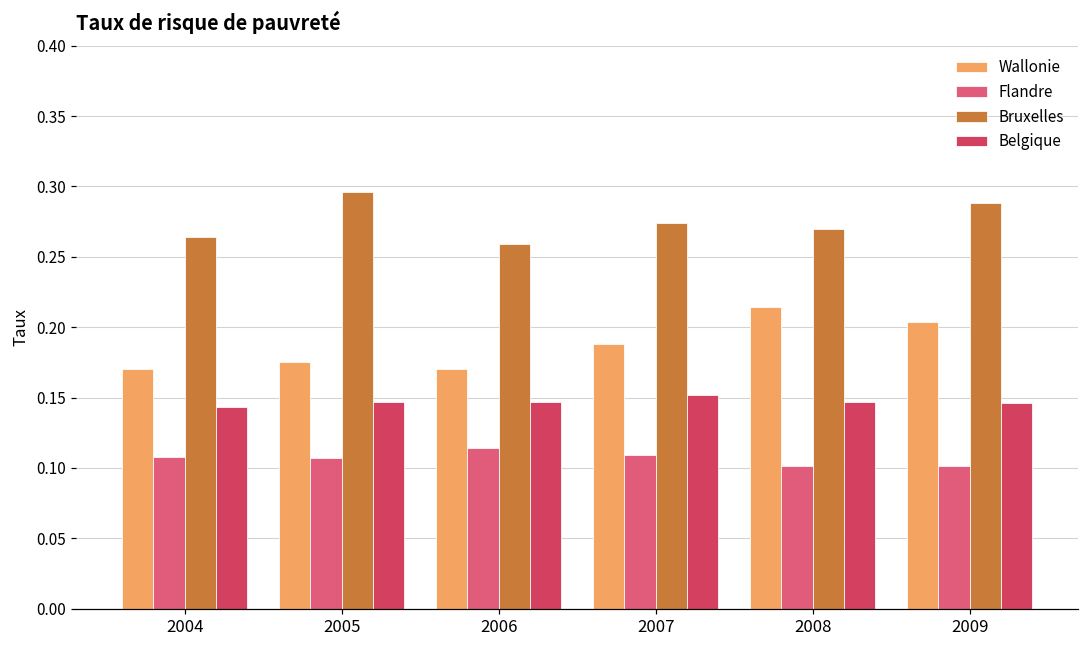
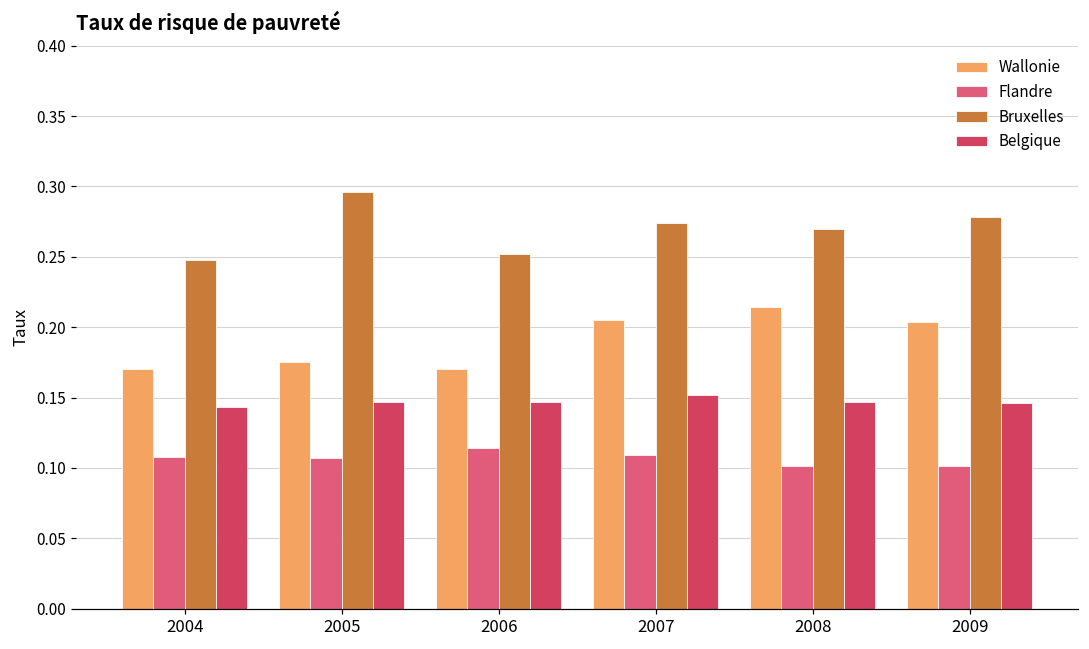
Bruxelles, 2004: 0.264 -> 0.248
Bruxelles, 2006: 0.259 -> 0.252
Wallonie, 2007: 0.188 -> 0.205
Bruxelles, 2009: 0.288 -> 0.278
